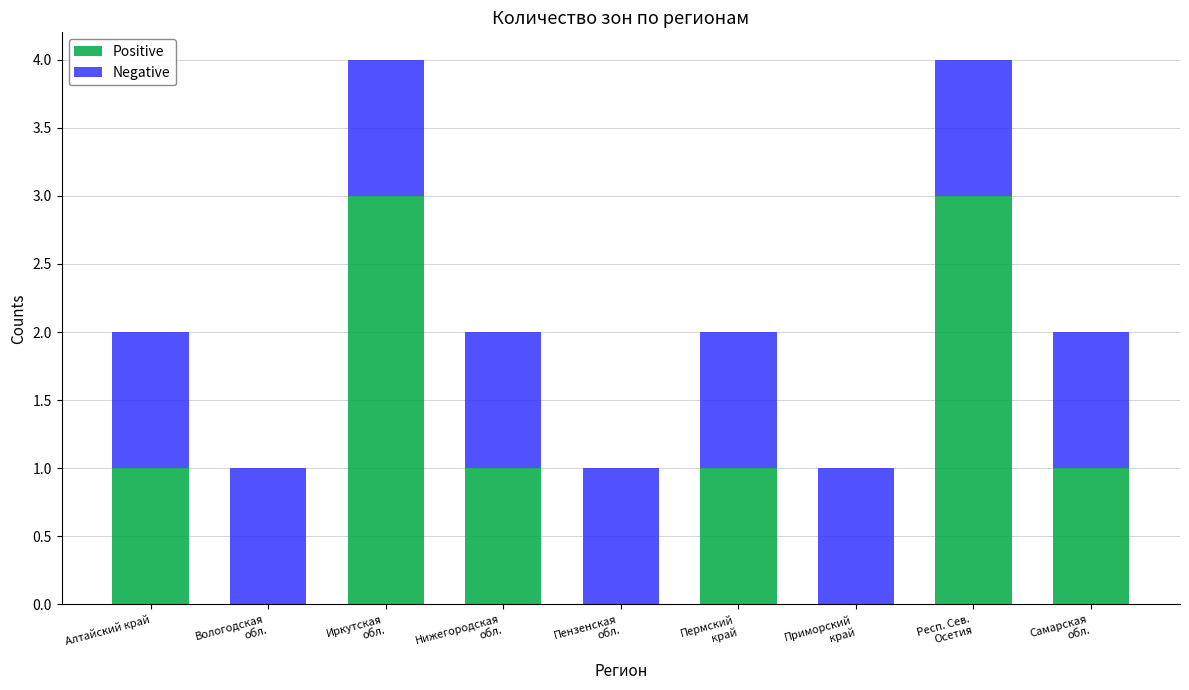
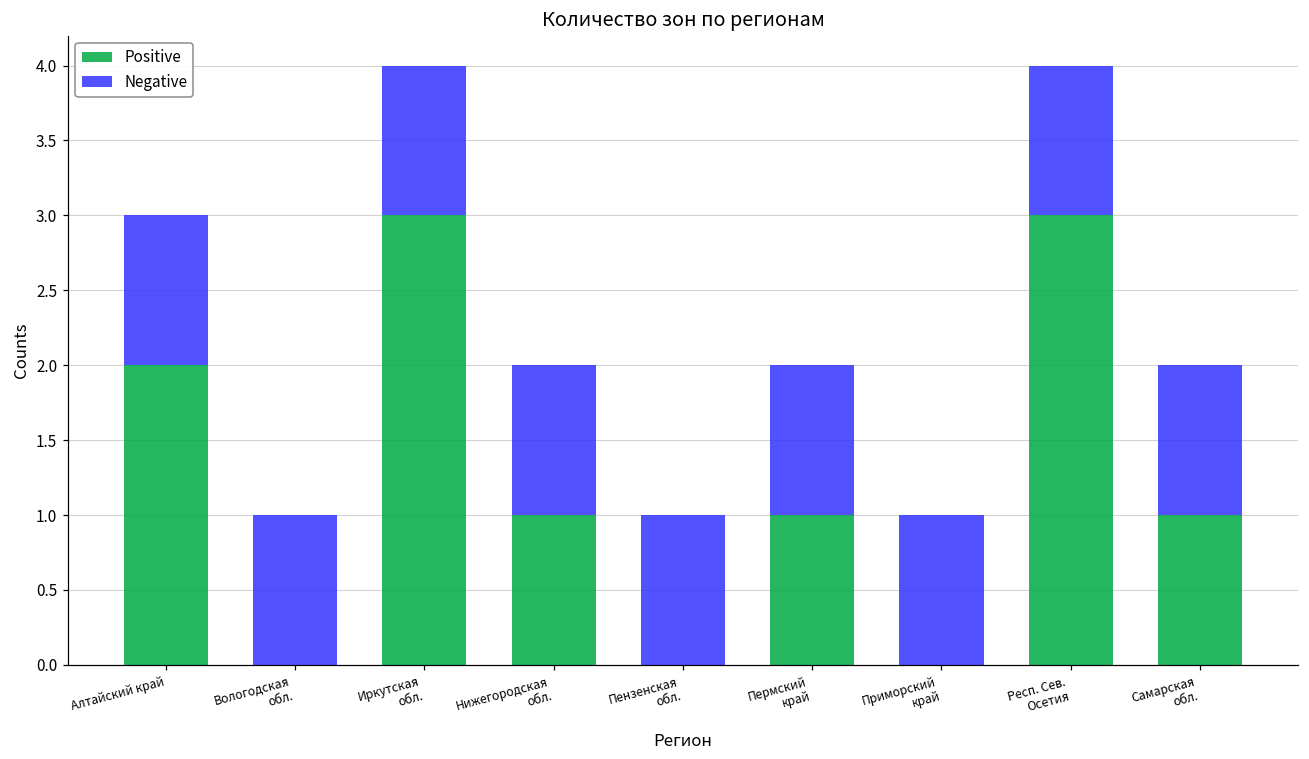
Positive, Алтайский край: 1.00 -> 2.00
